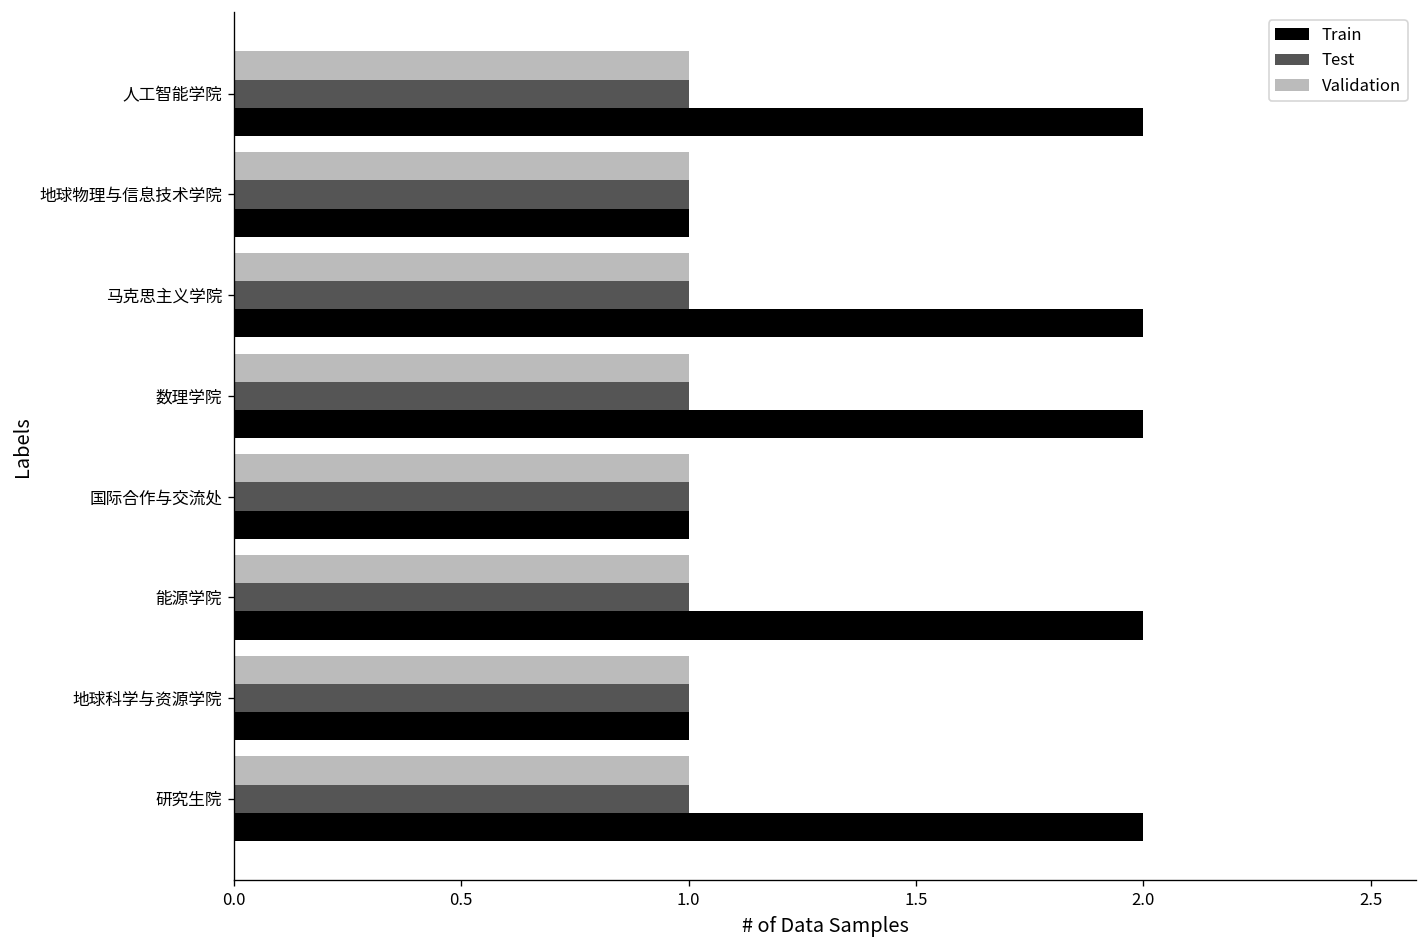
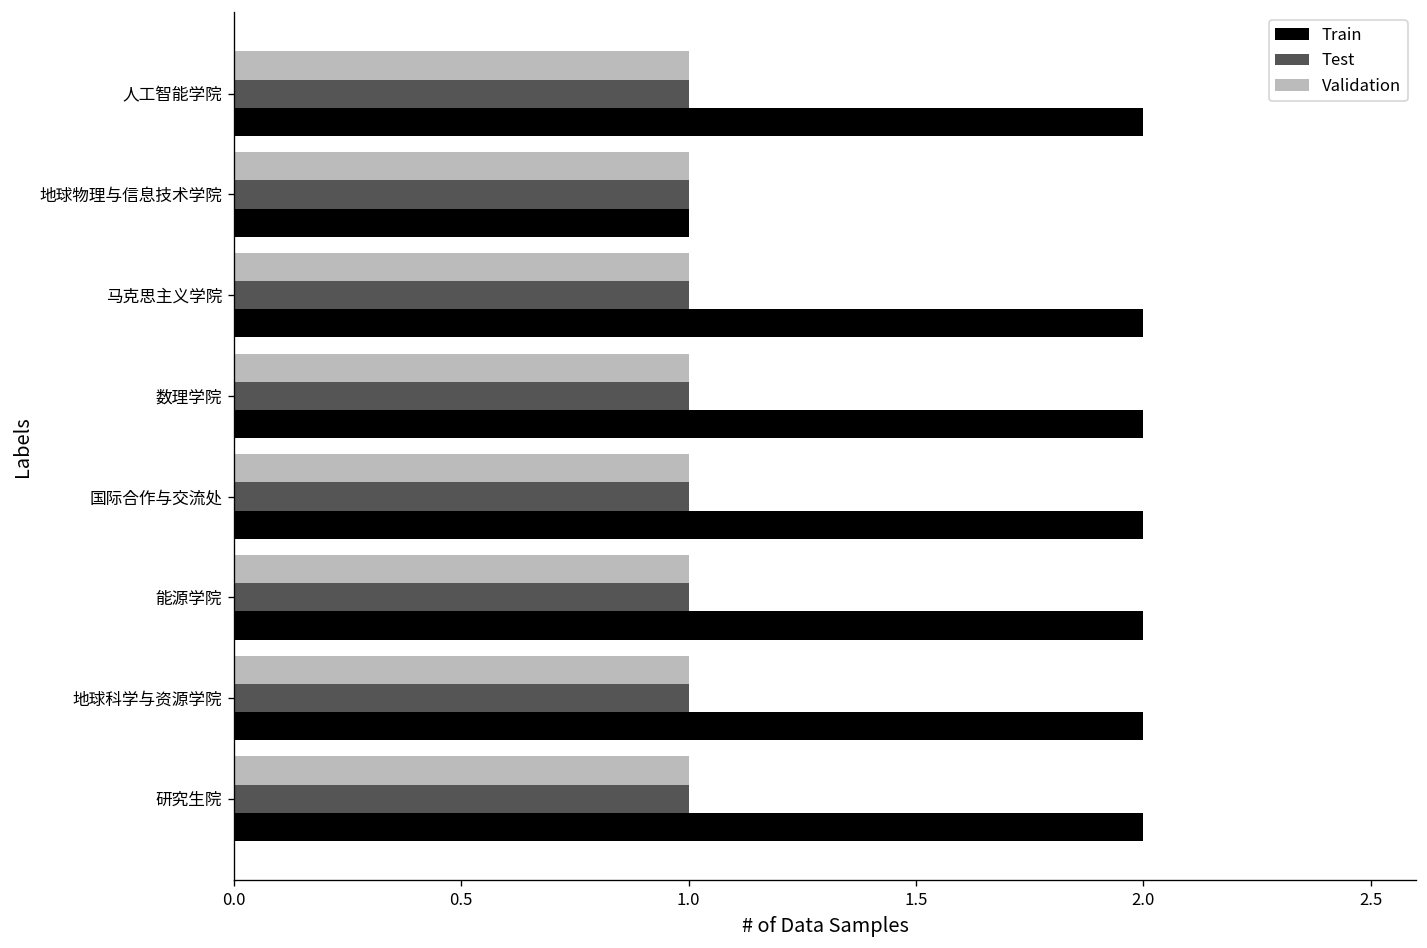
Train, 国际合作与交流处: 1 -> 2
Train, 地球科学与资源学院: 1 -> 2
